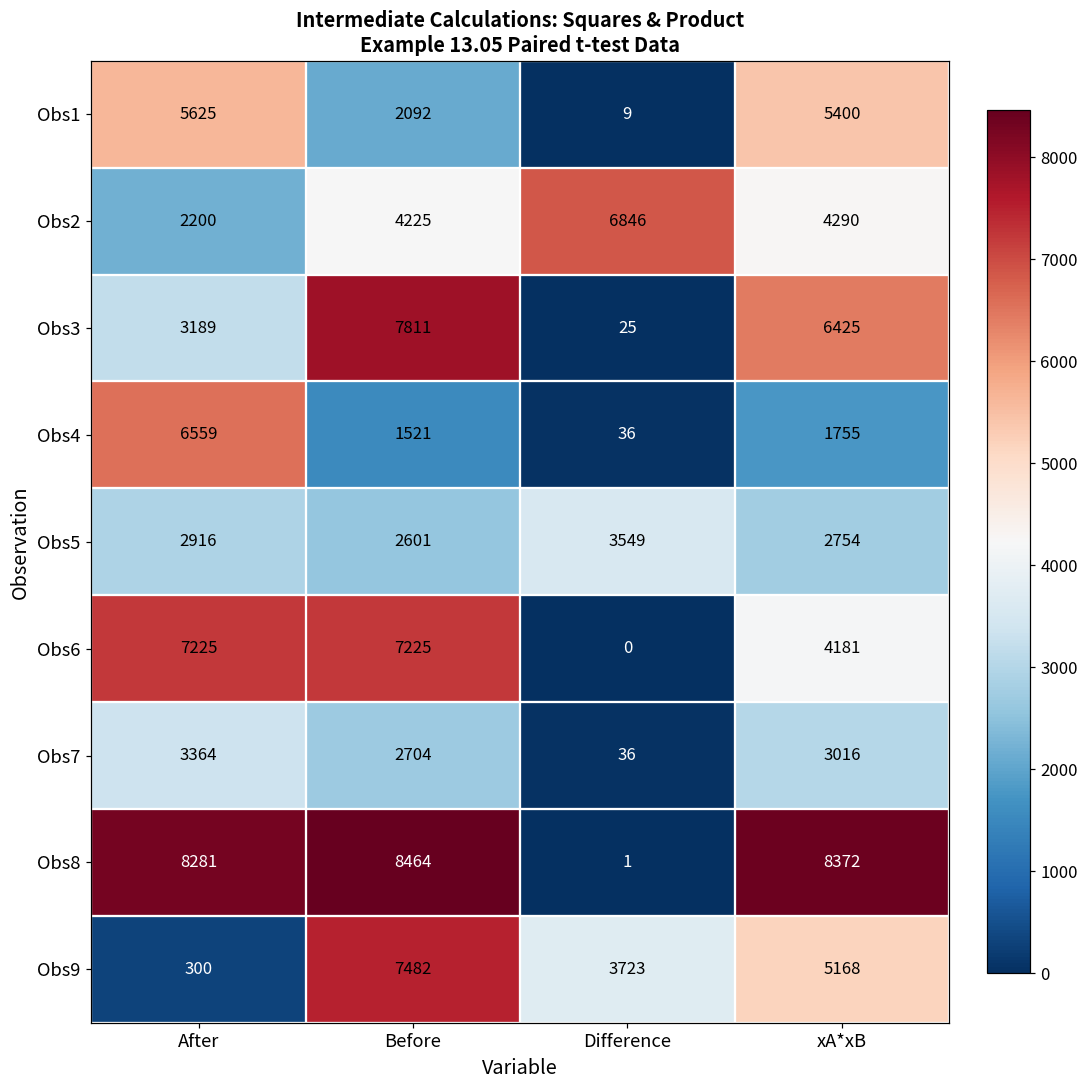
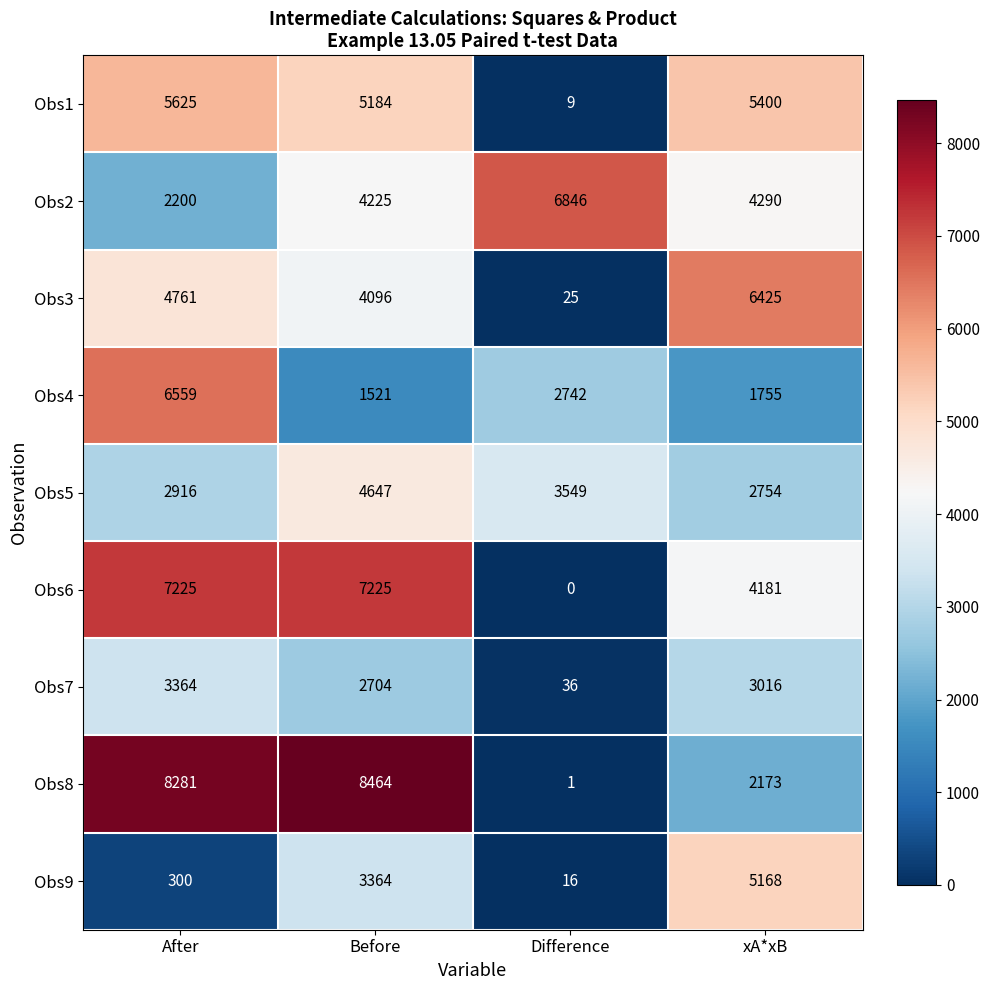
Obs1, Before: 2092 -> 5184
Obs3, After: 3189 -> 4761
Obs3, Before: 7811 -> 4096
Obs4, Difference: 36 -> 2742
Obs5, Before: 2601 -> 4647
Obs8, xA*xB: 8372 -> 2173
Obs9, Before: 7482 -> 3364
Obs9, Difference: 3723 -> 16
